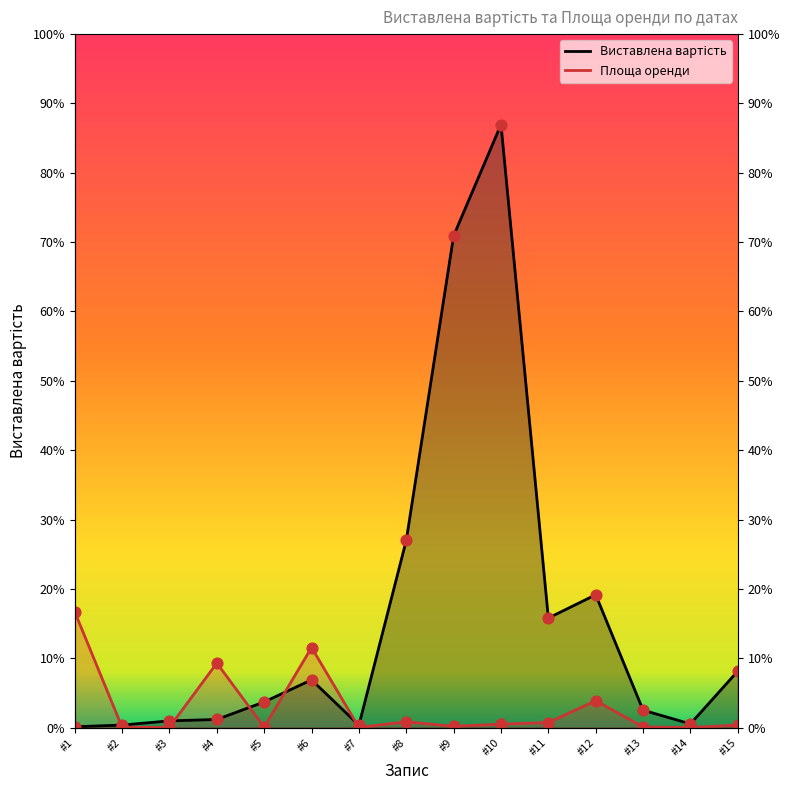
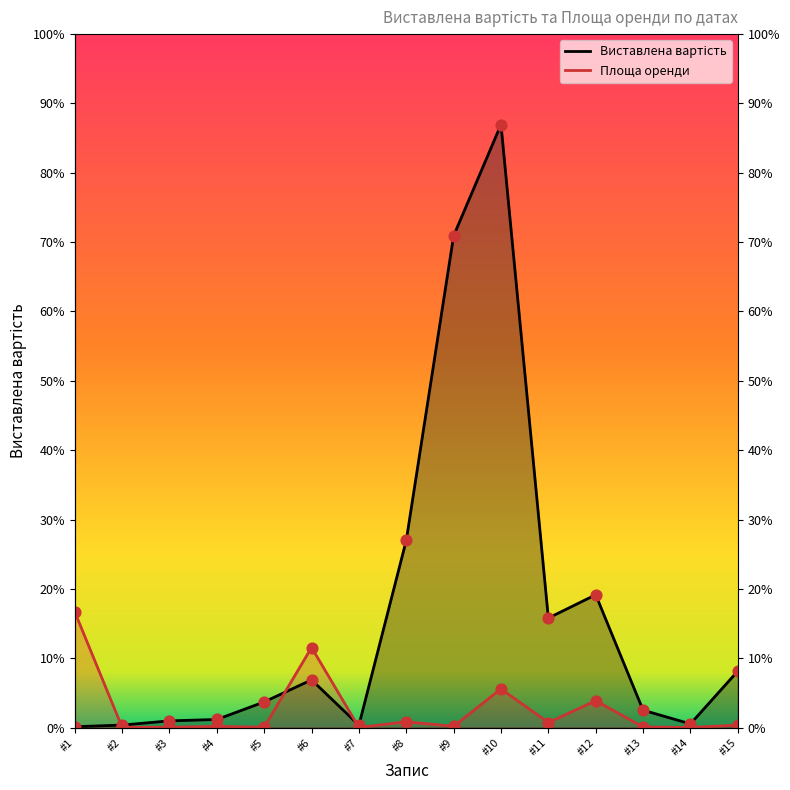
Площа оренди, #4: 9% -> 0%
Площа оренди, #10: 0% -> 6%
